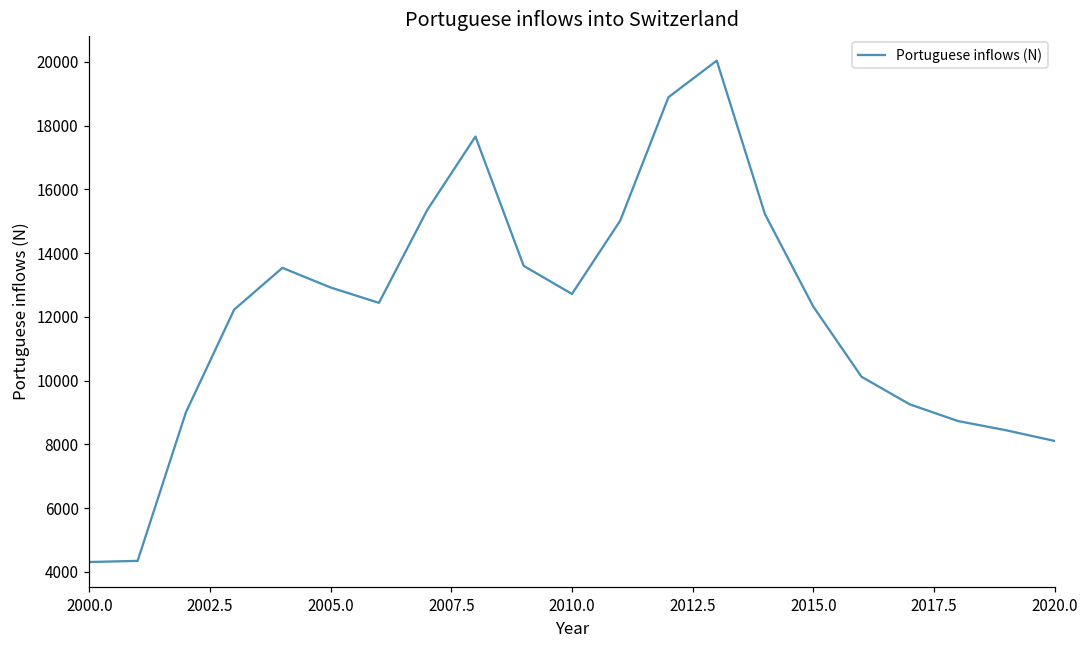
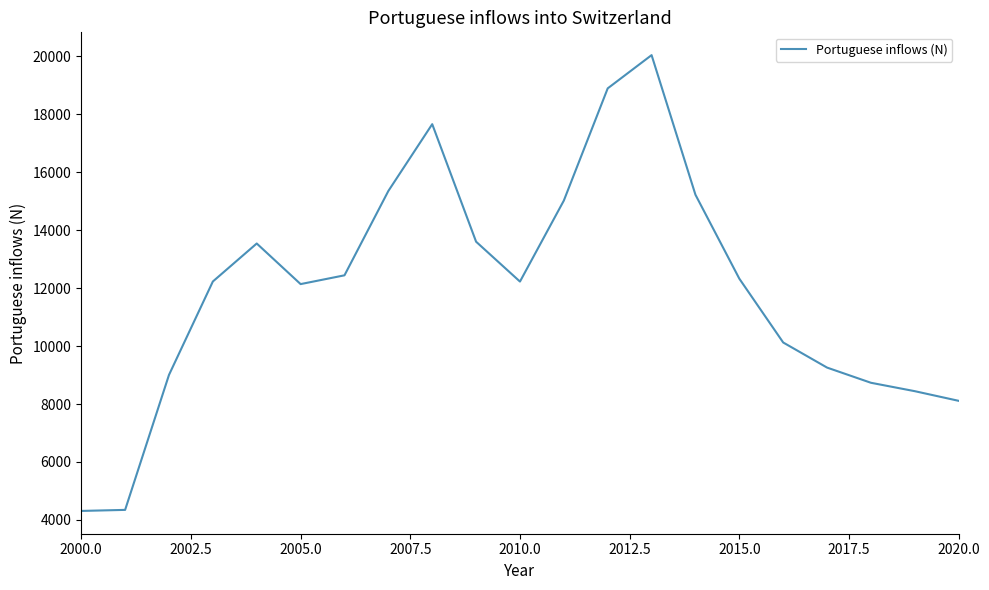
2005.0: 12900 -> 12100
2010.0: 12700 -> 12200
